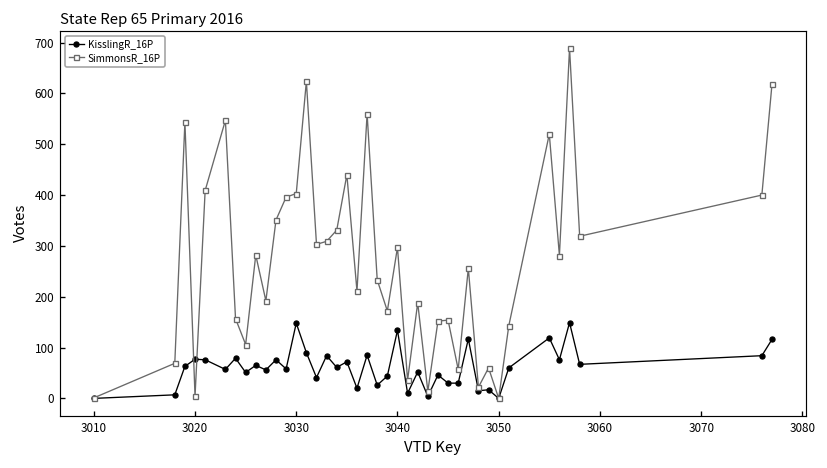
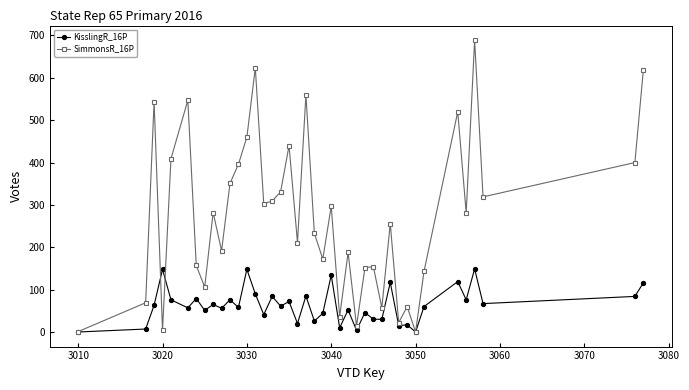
KisslingR_16P, 3020: 80 -> 150
SimmonsR_16P, 3030: 400 -> 460
